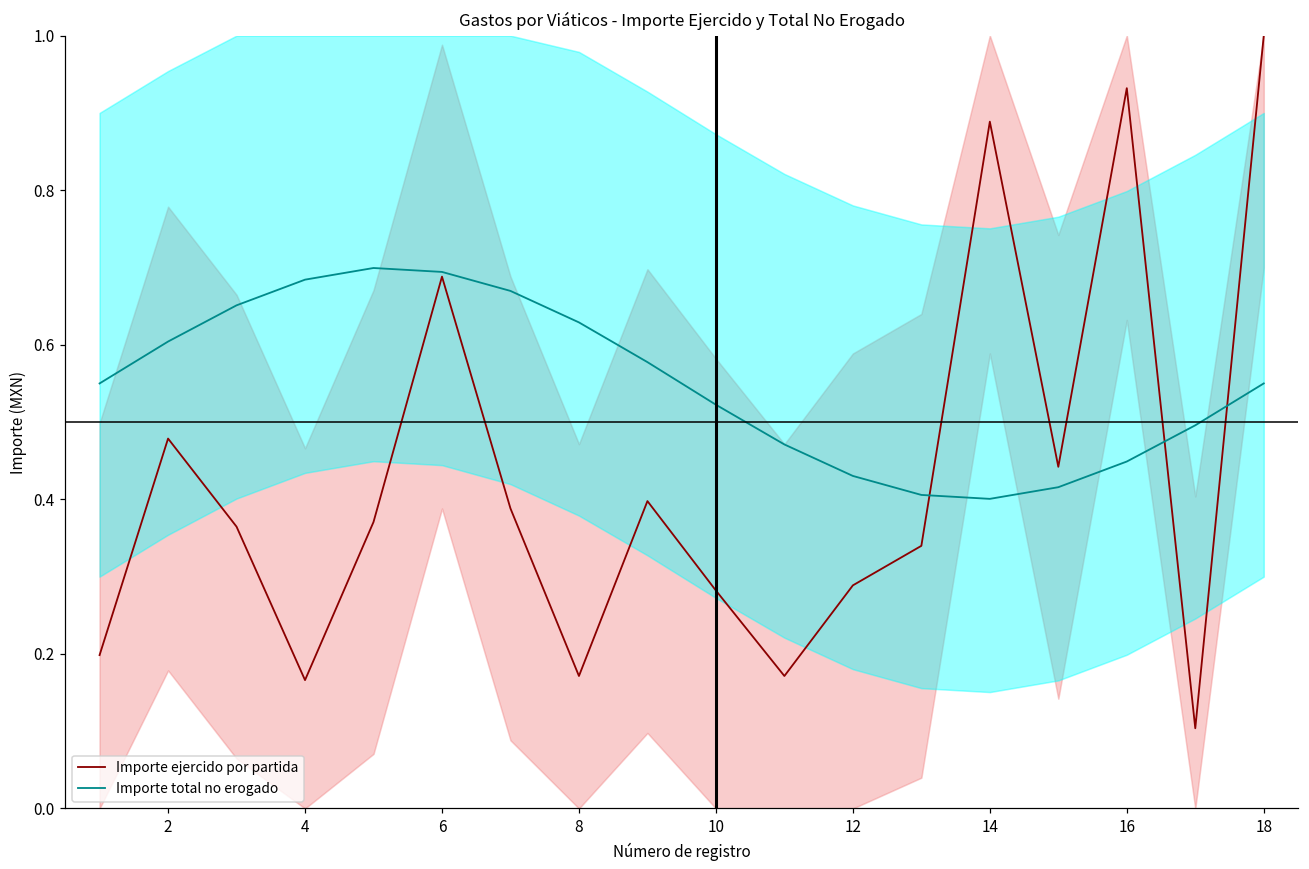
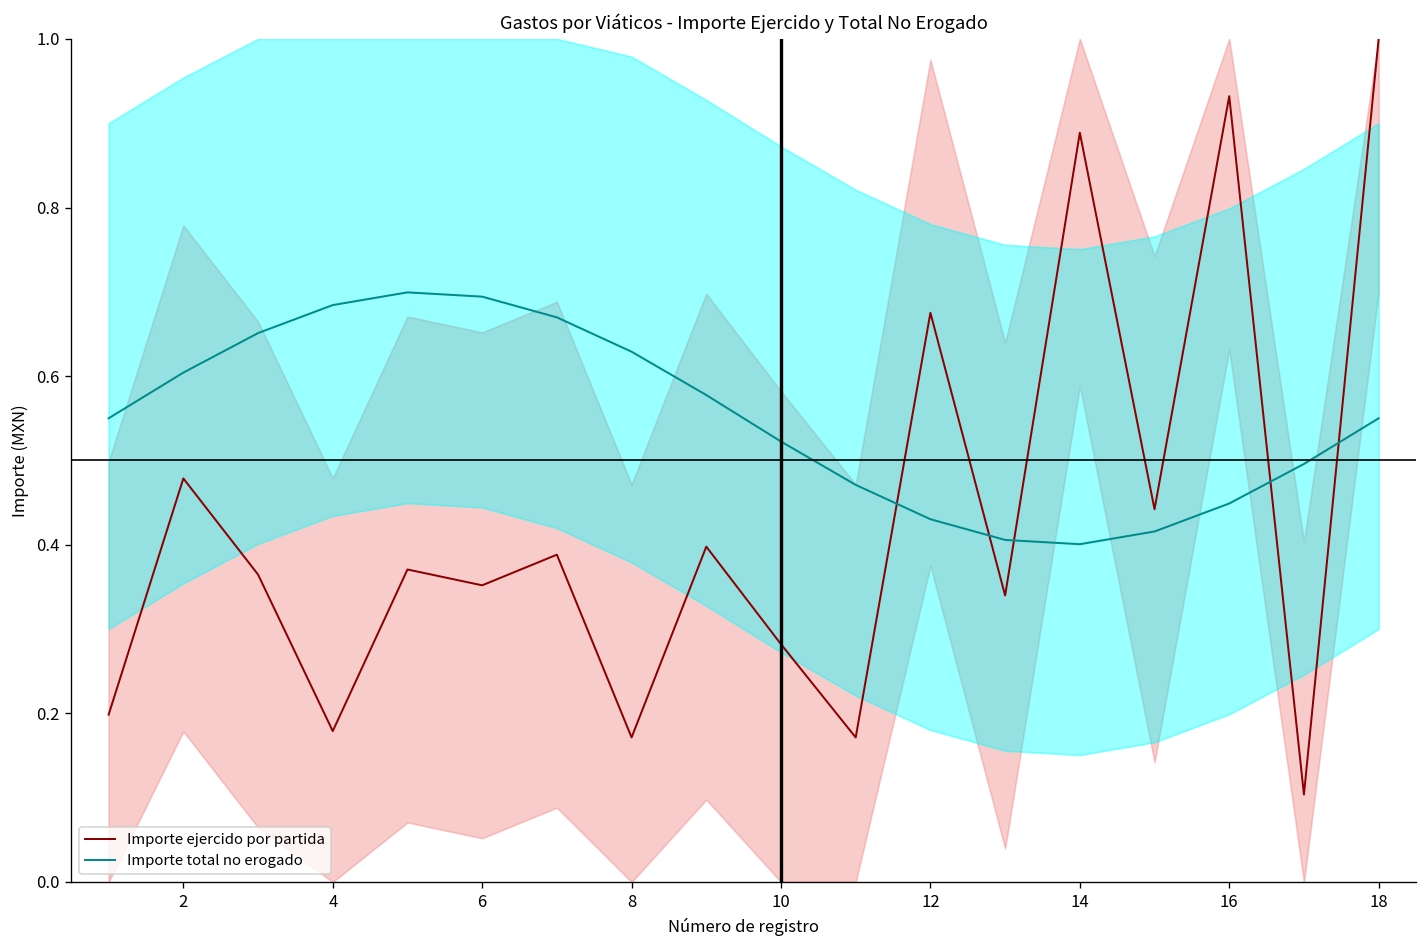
Importe ejercido por partida, 4: 0.17 -> 0.18
Importe ejercido por partida, 6: 0.69 -> 0.35
Importe ejercido por partida, 12: 0.29 -> 0.68
